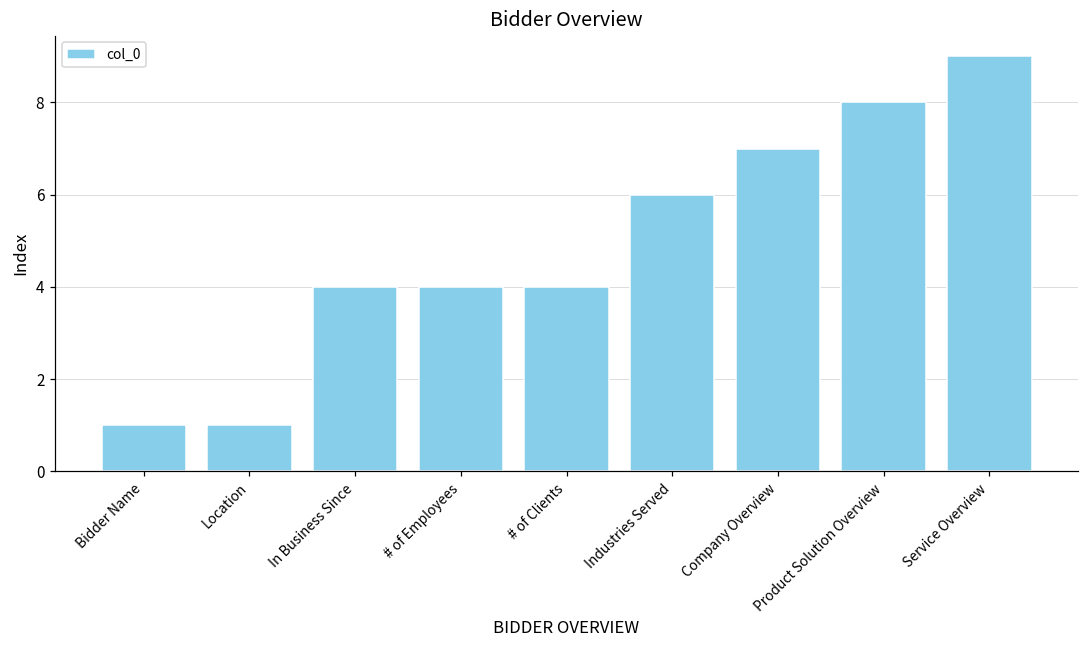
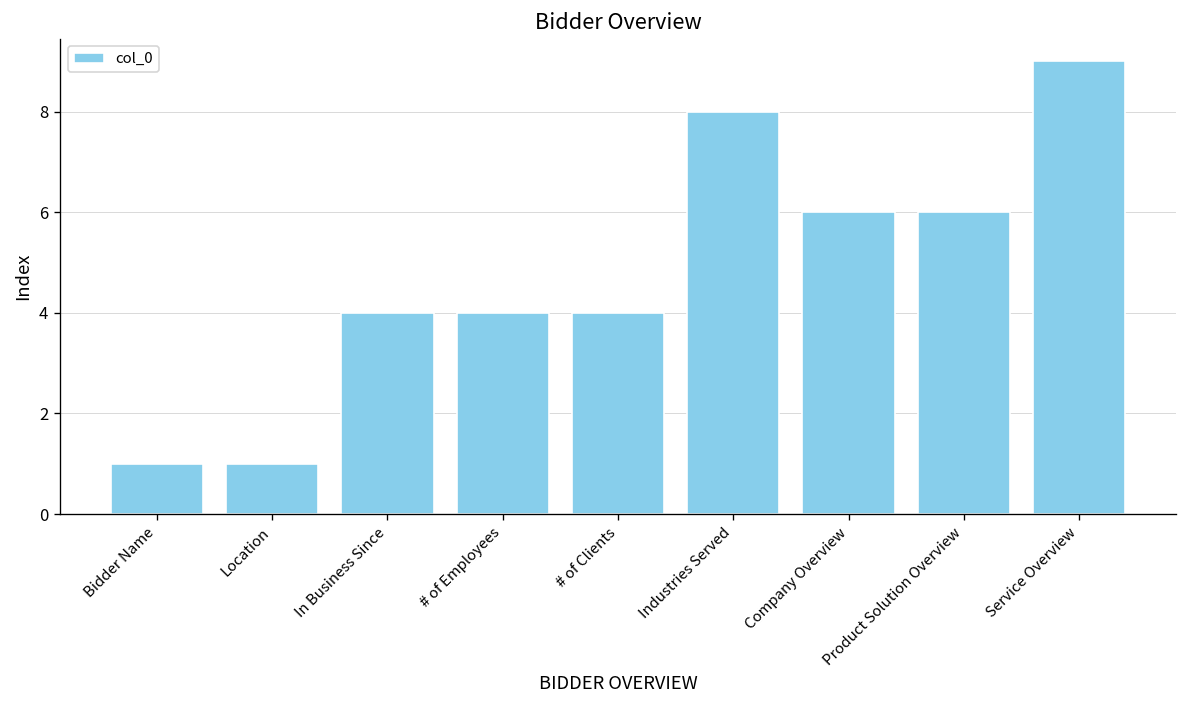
Industries Served: 6 -> 8
Company Overview: 7 -> 6
Product Solution Overview: 8 -> 6
